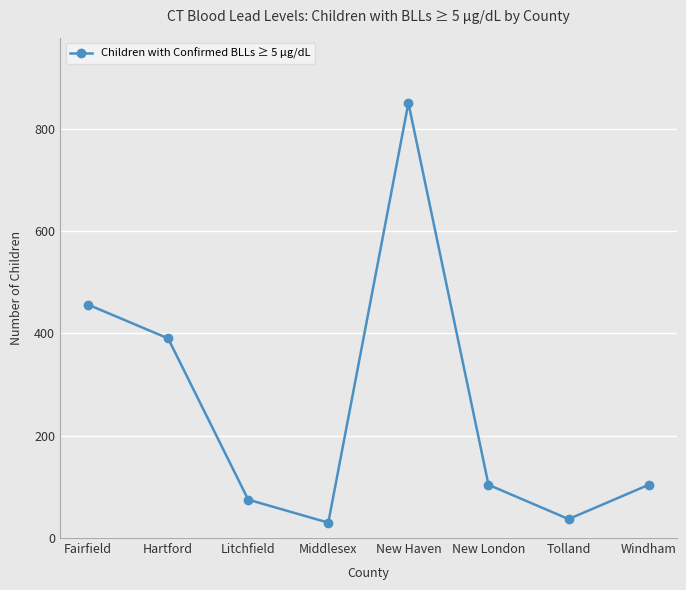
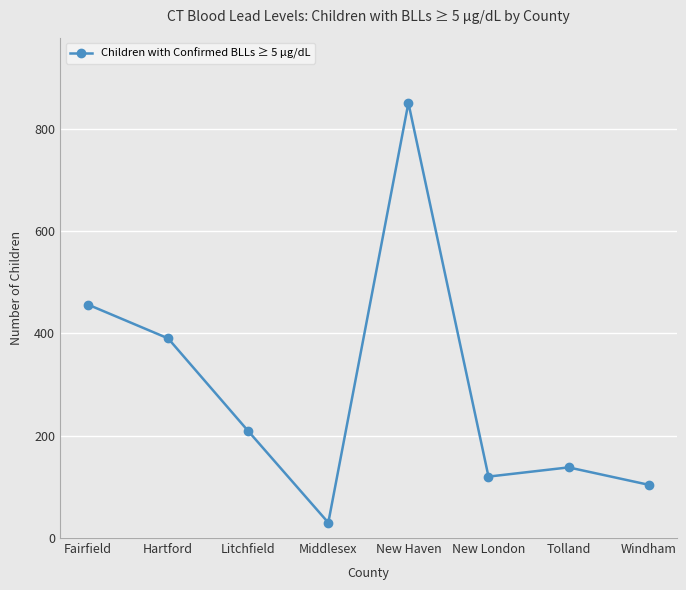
Litchfield: 80 -> 210
New London: 100 -> 120
Tolland: 40 -> 140
